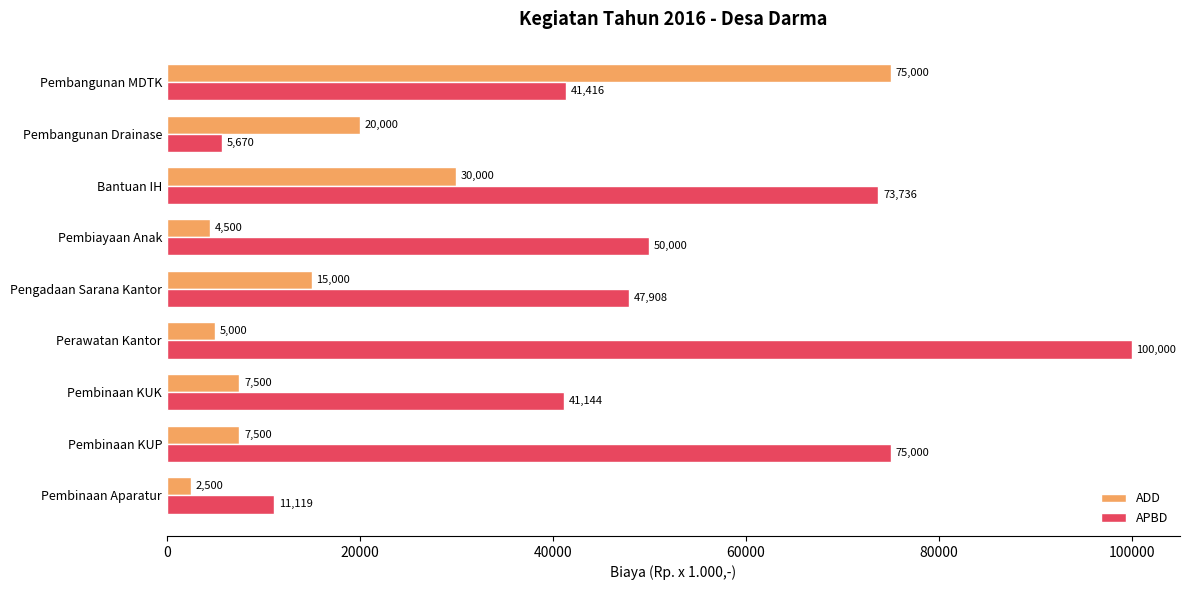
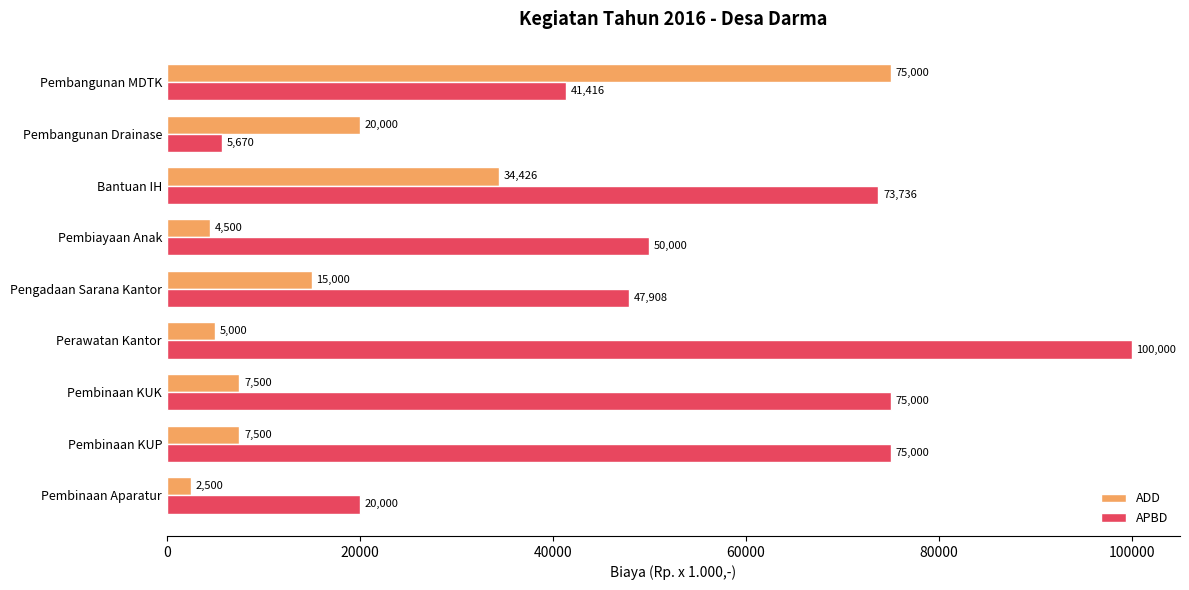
ADD, Bantuan IH: 30,000 -> 34,426
APBD, Pembinaan KUK: 41,144 -> 75,000
APBD, Pembinaan Aparatur: 11,119 -> 20,000
